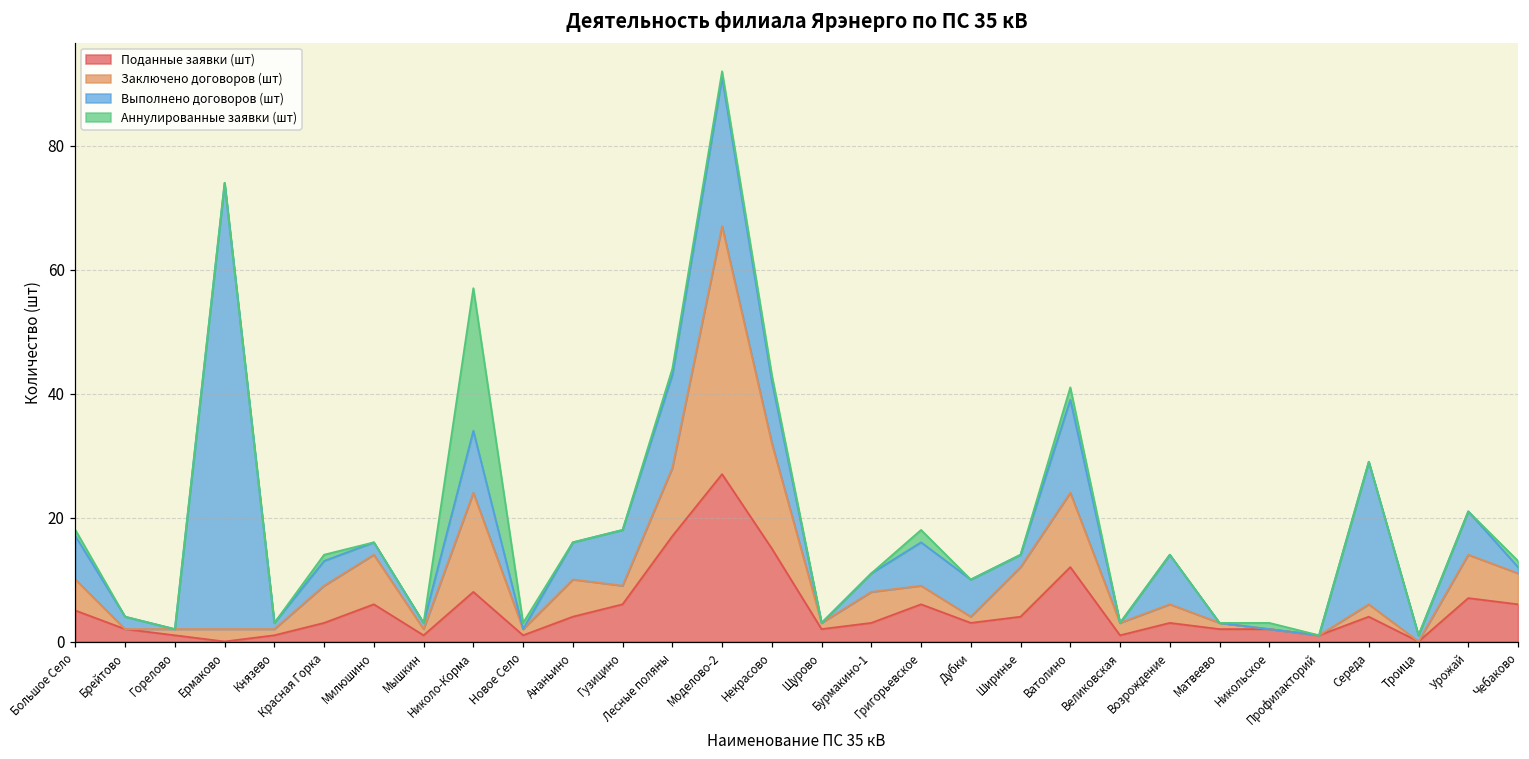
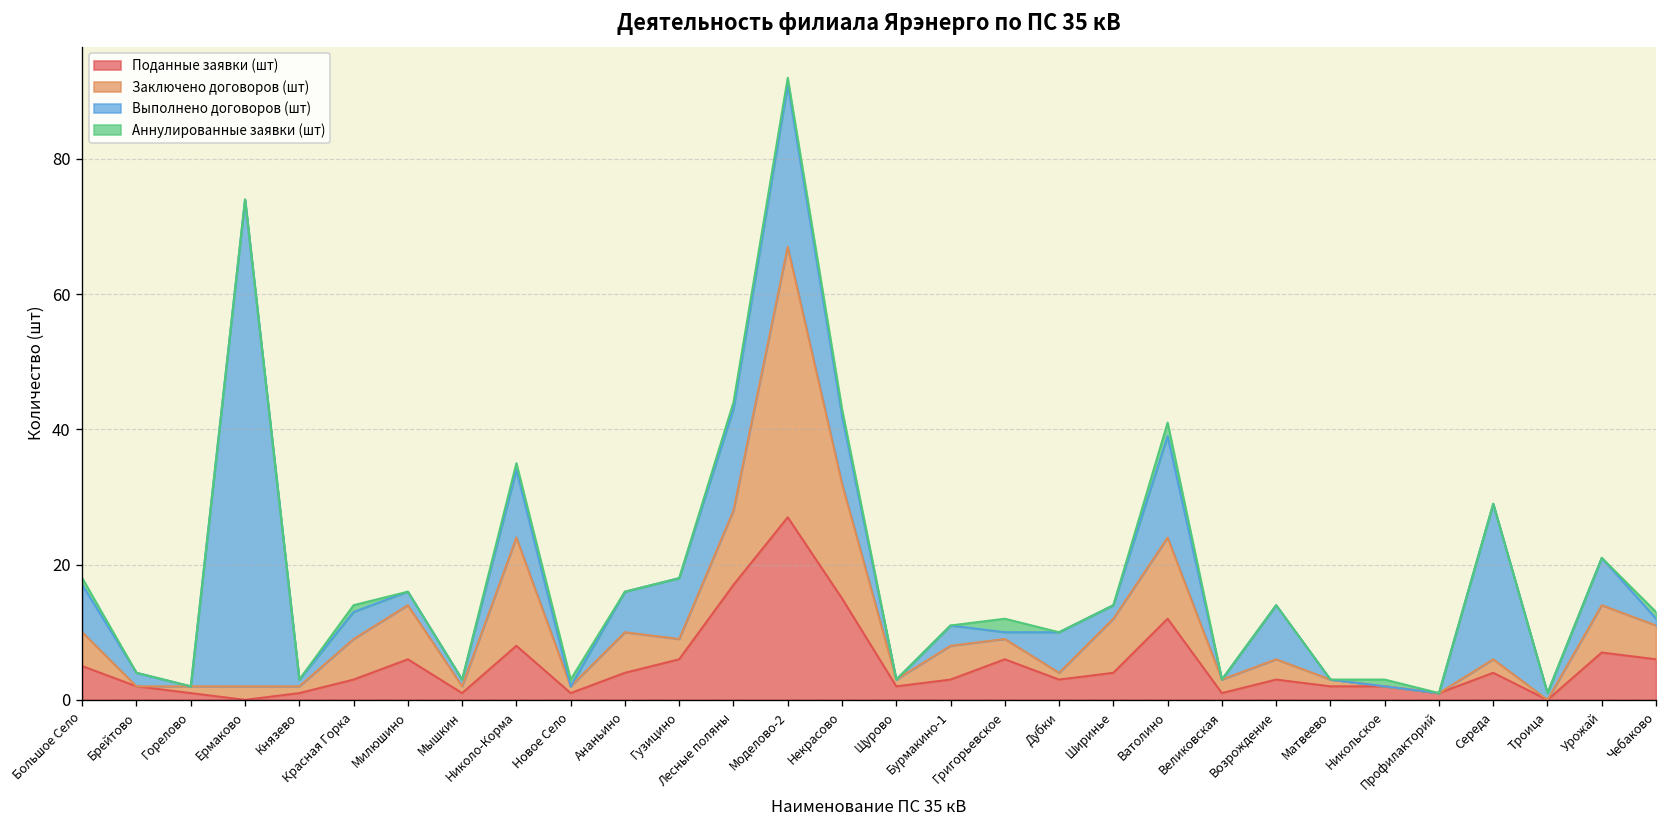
Аннулированные заявки (шт), Николо-Корма: 23 -> 1
Выполнено договоров (шт), Григорьевское: 7 -> 1
